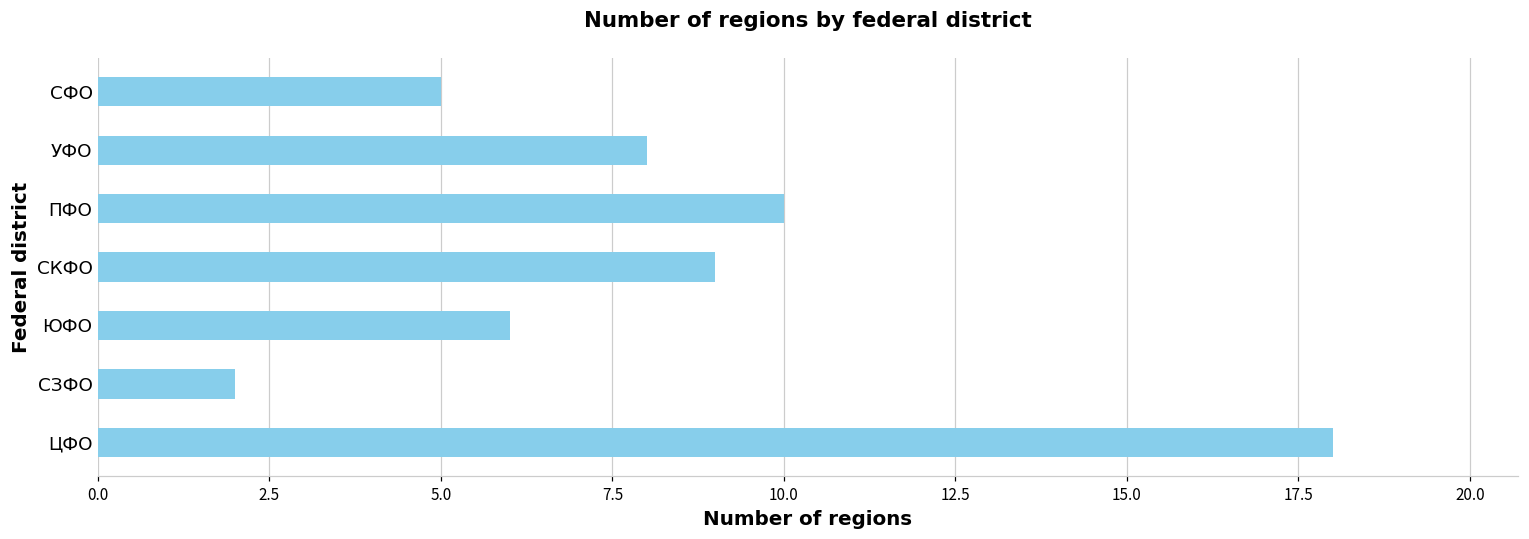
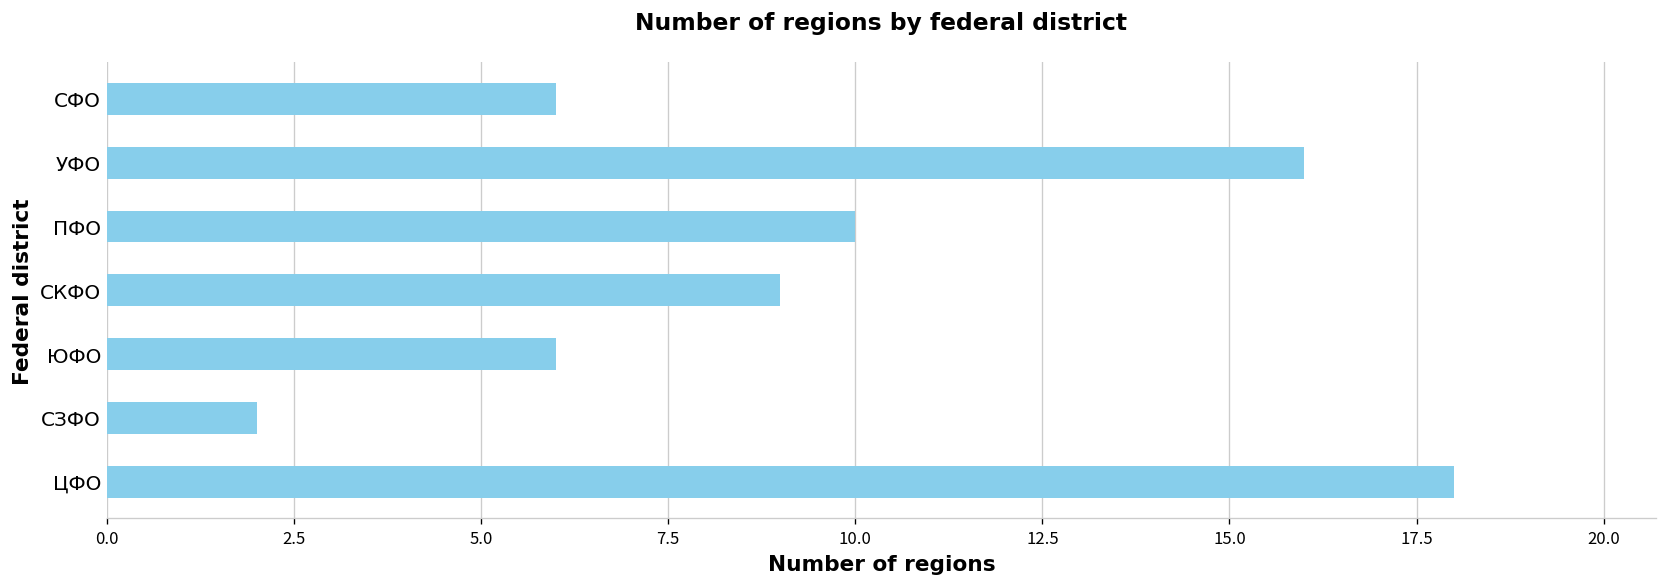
СФО: 5 -> 6
УФО: 8 -> 16
